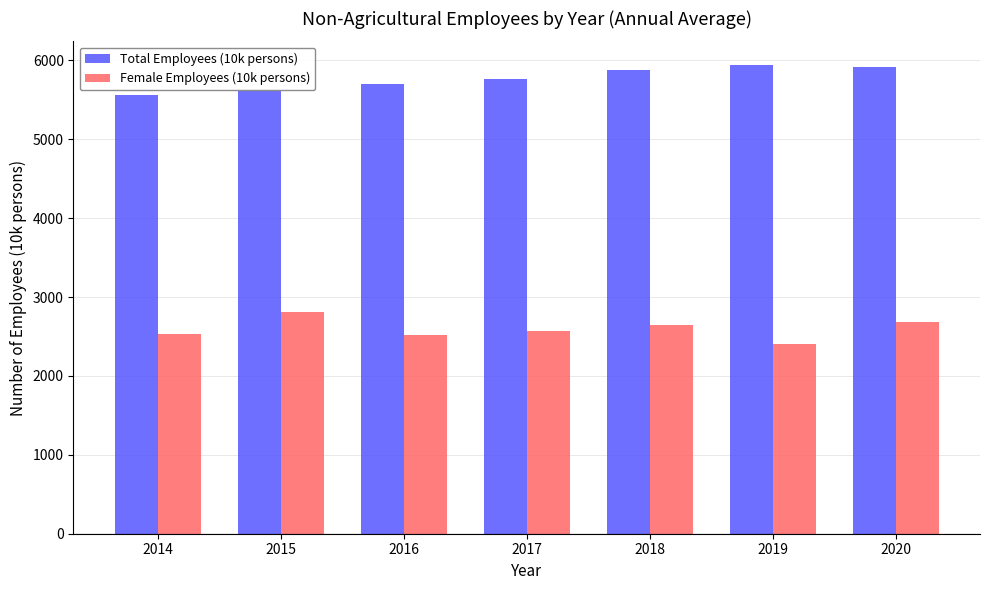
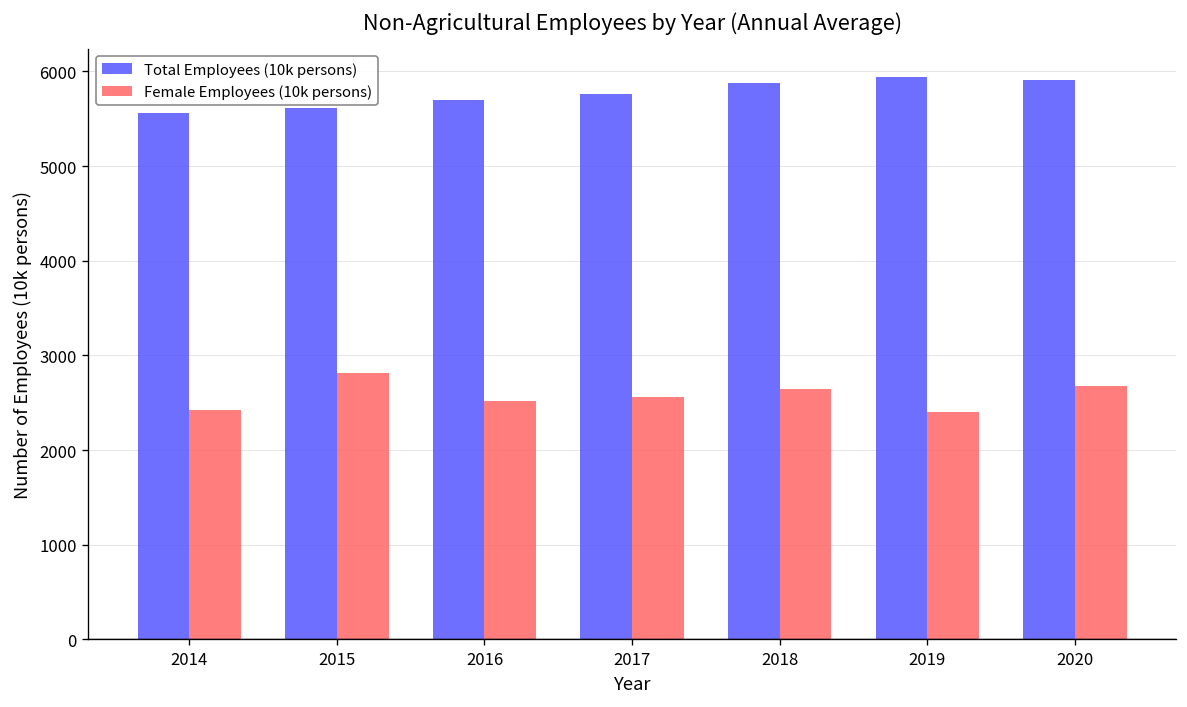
Female Employees (10k persons), 2014: 2500 -> 2400
